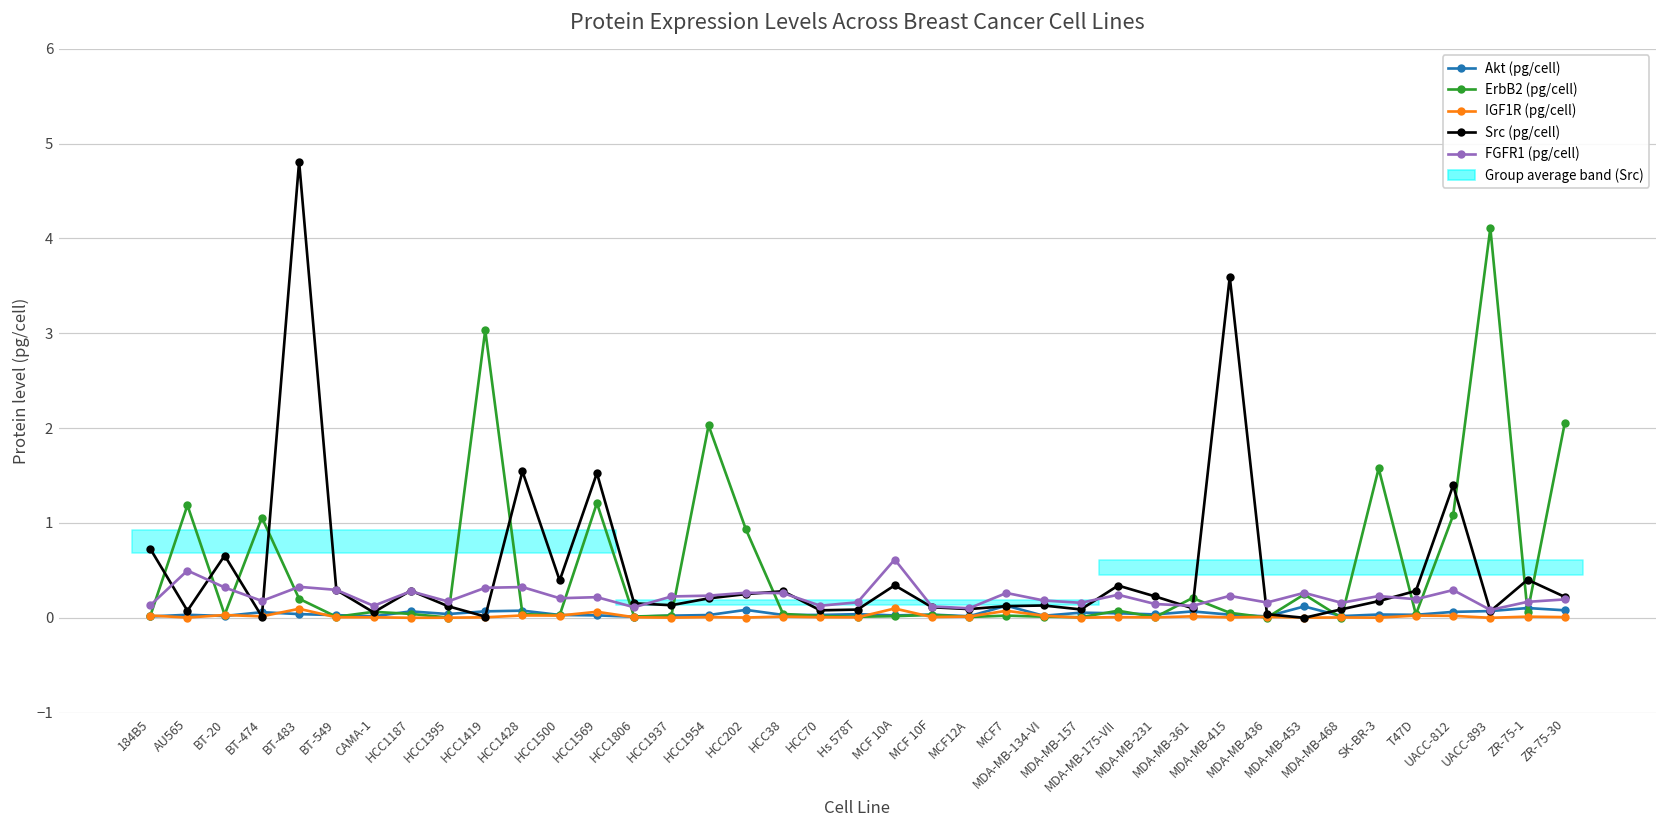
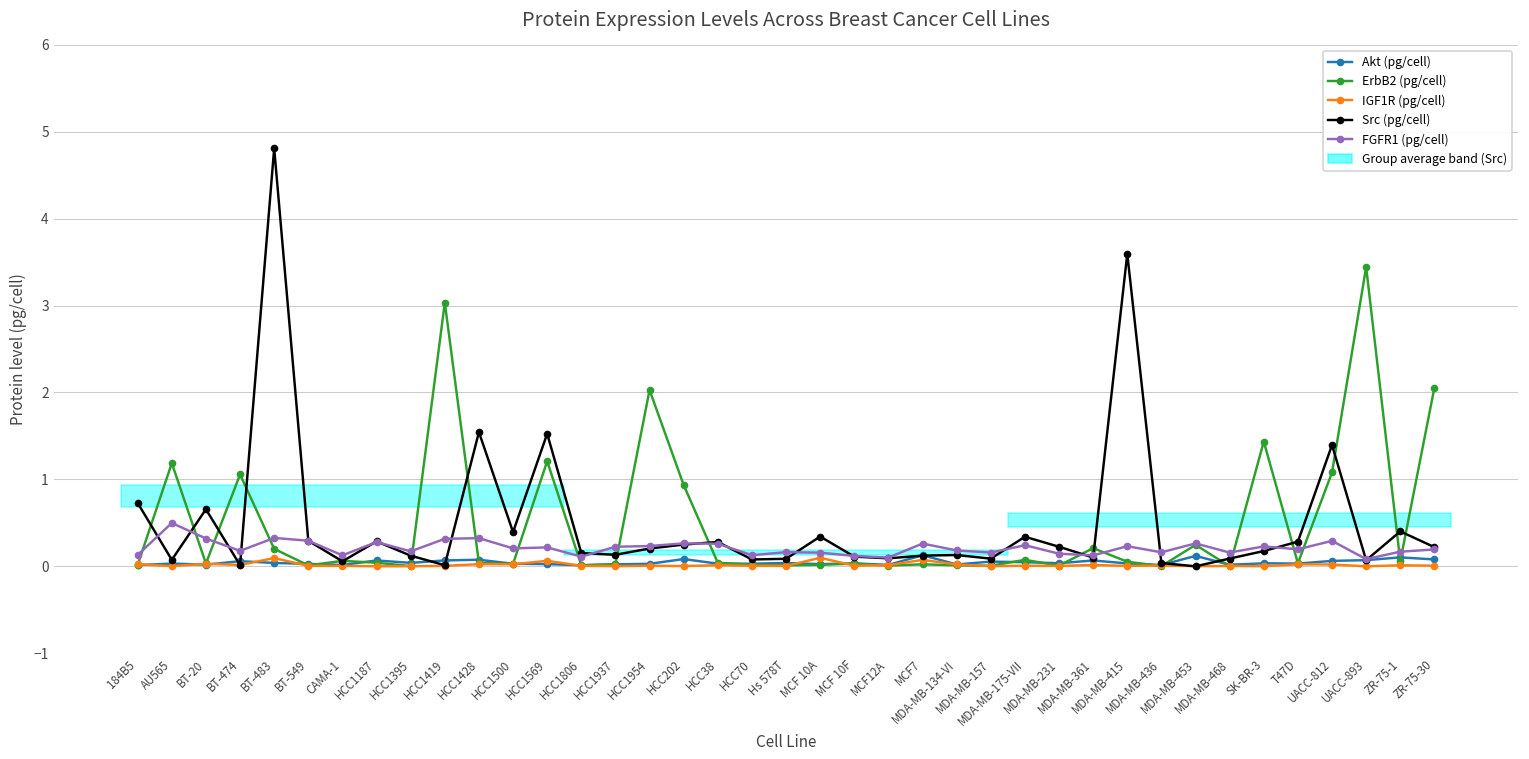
FGFR1 (pg/cell), MCF 10A: 0.6 -> 0.2
ErbB2 (pg/cell), SK-BR-3: 1.6 -> 1.4
ErbB2 (pg/cell), UACC-893: 4.1 -> 3.4
